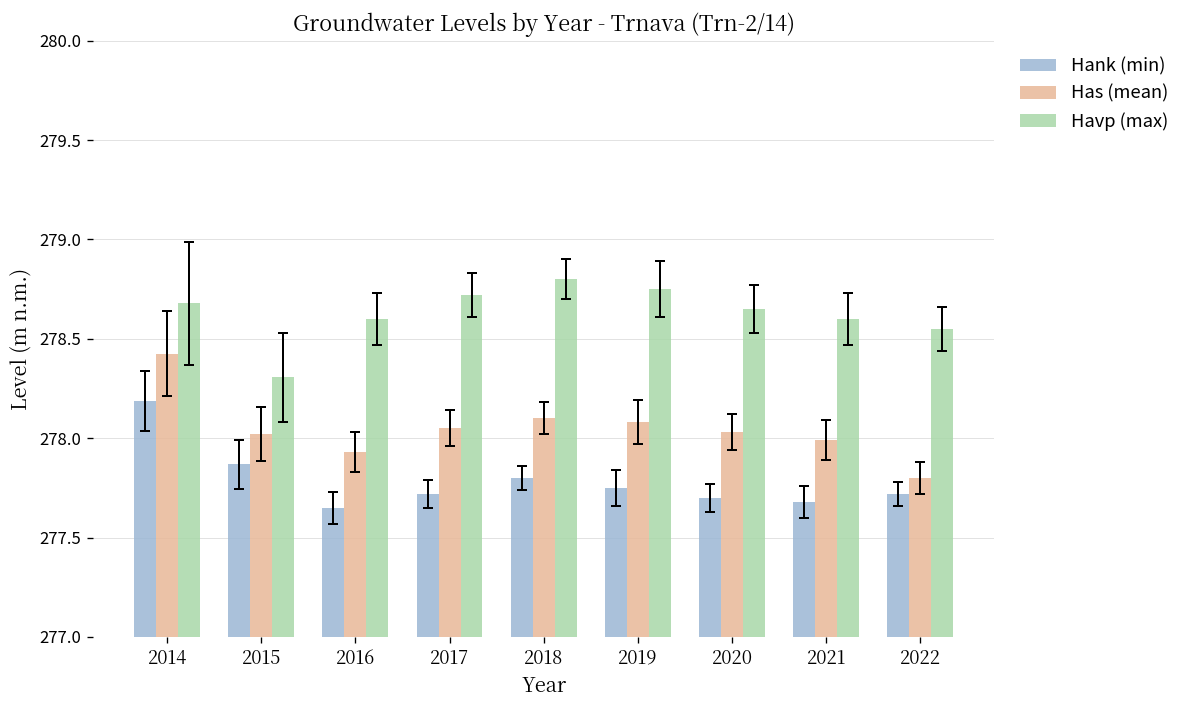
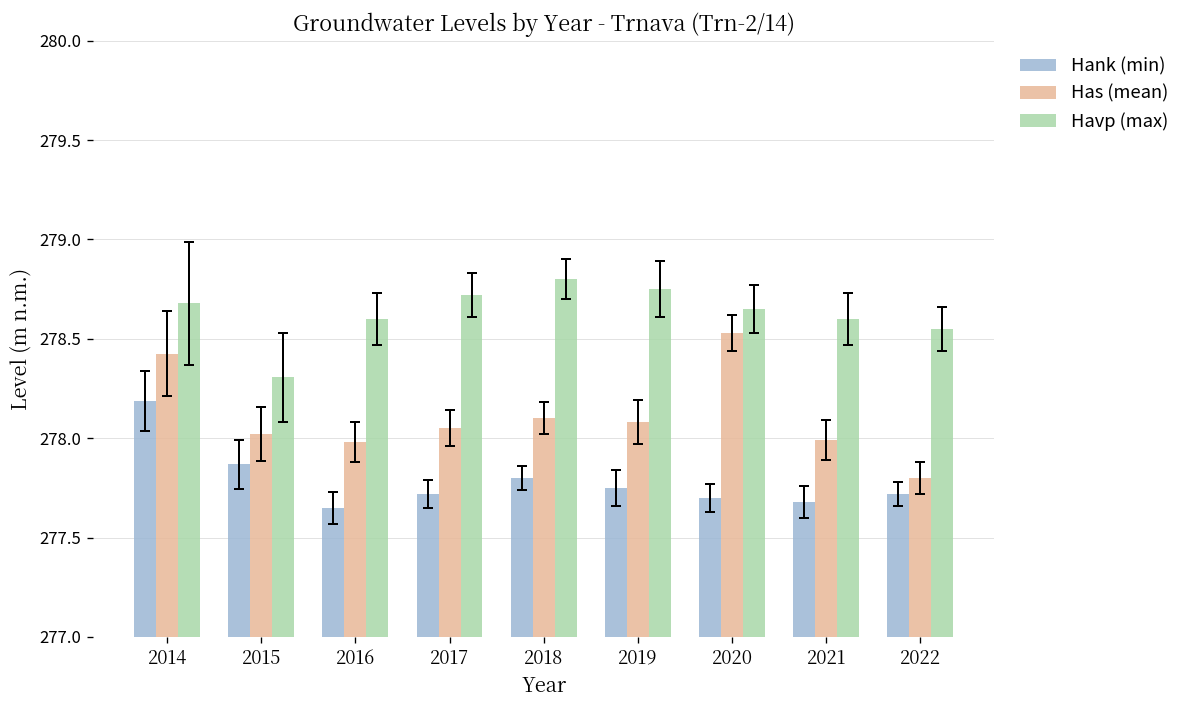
Has (mean), 2016: 277.93 -> 277.98
Has (mean), 2020: 278.03 -> 278.53
